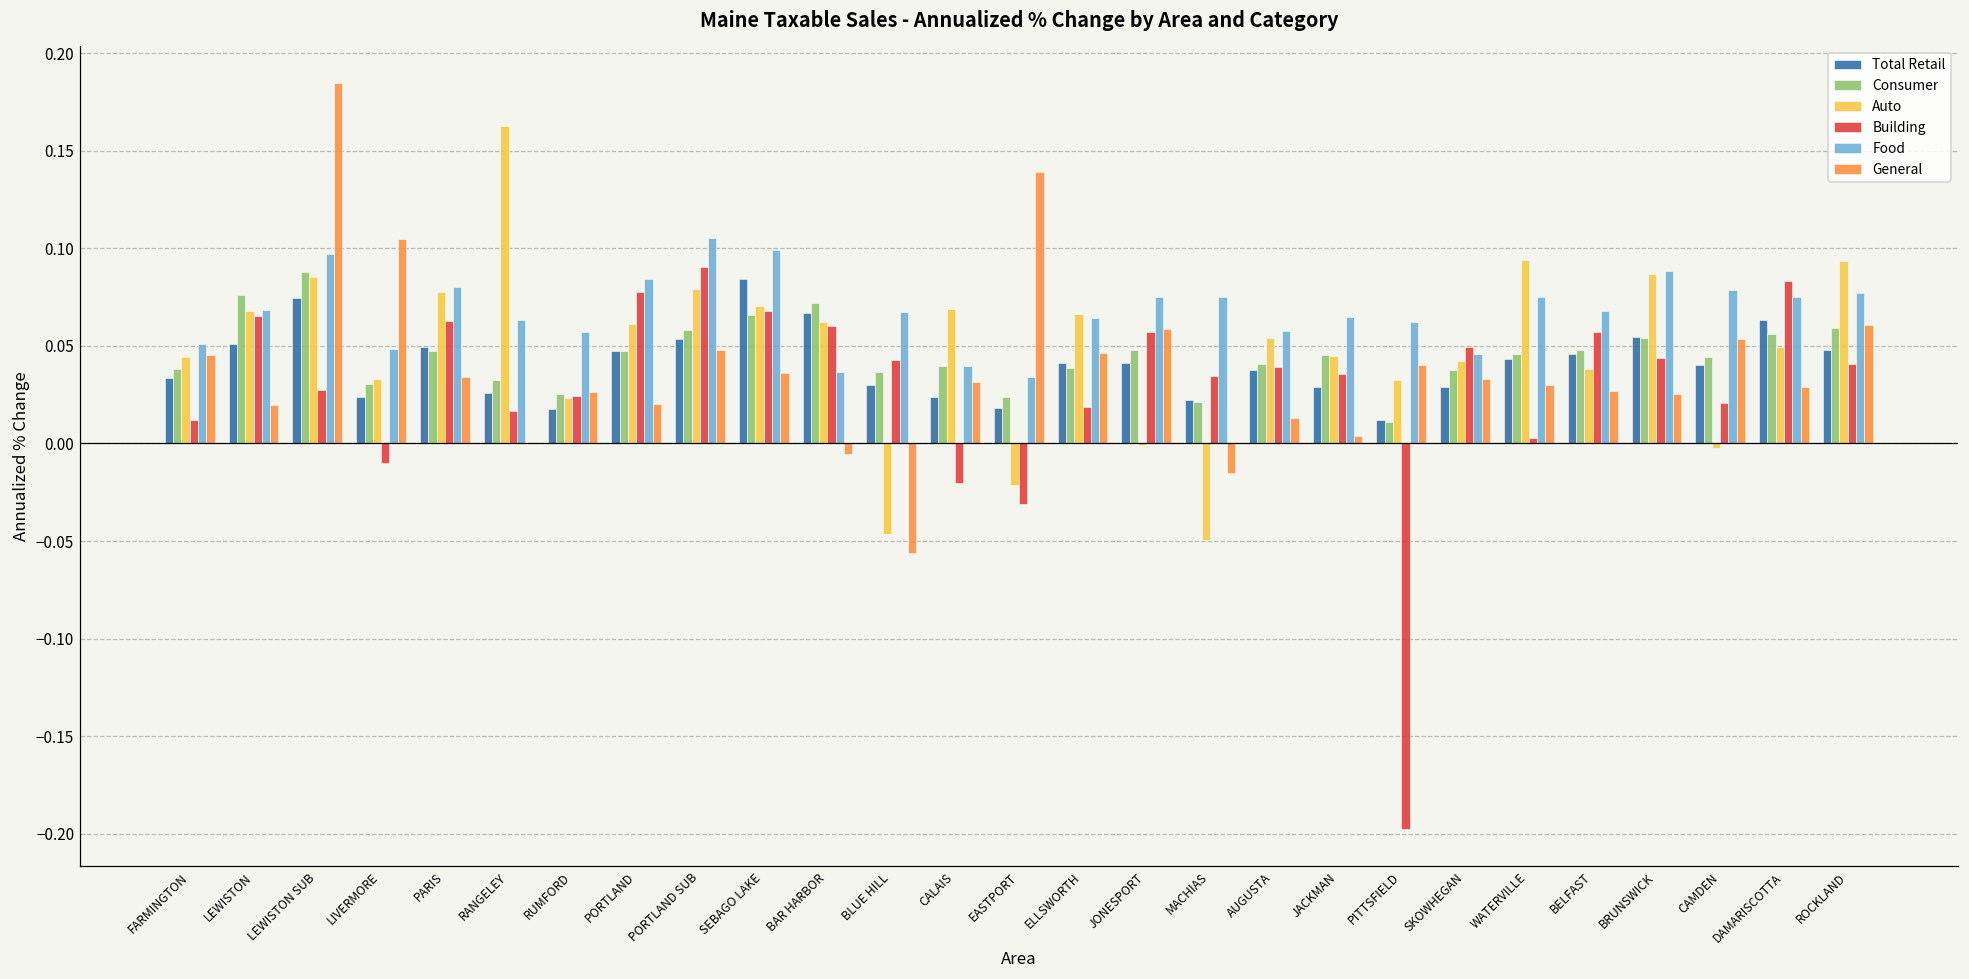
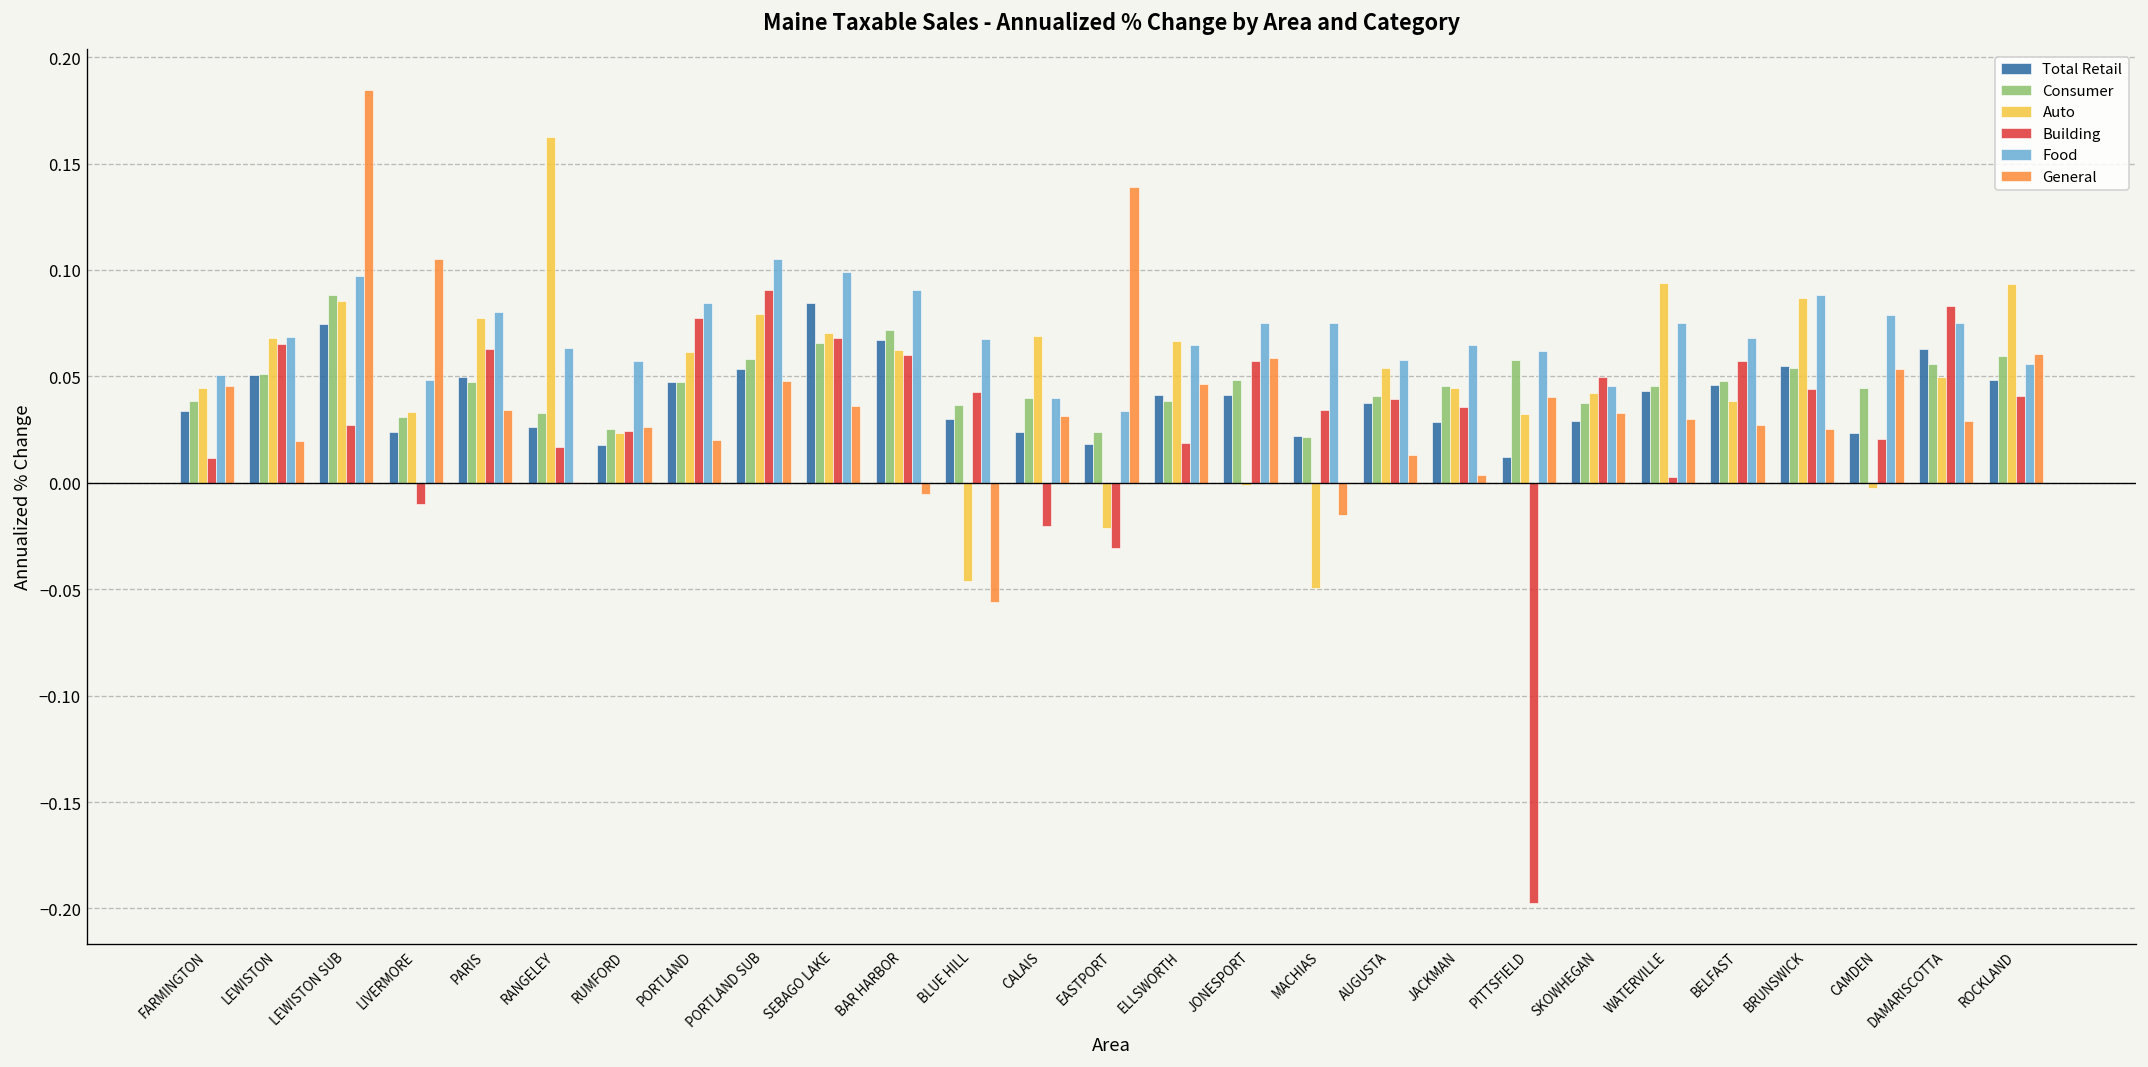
Consumer, LEWISTON: 0.076 -> 0.051
Food, BAR HARBOR: 0.037 -> 0.091
Consumer, PITTSFIELD: 0.011 -> 0.058
Total Retail, CAMDEN: 0.040 -> 0.023
Food, ROCKLAND: 0.077 -> 0.056
